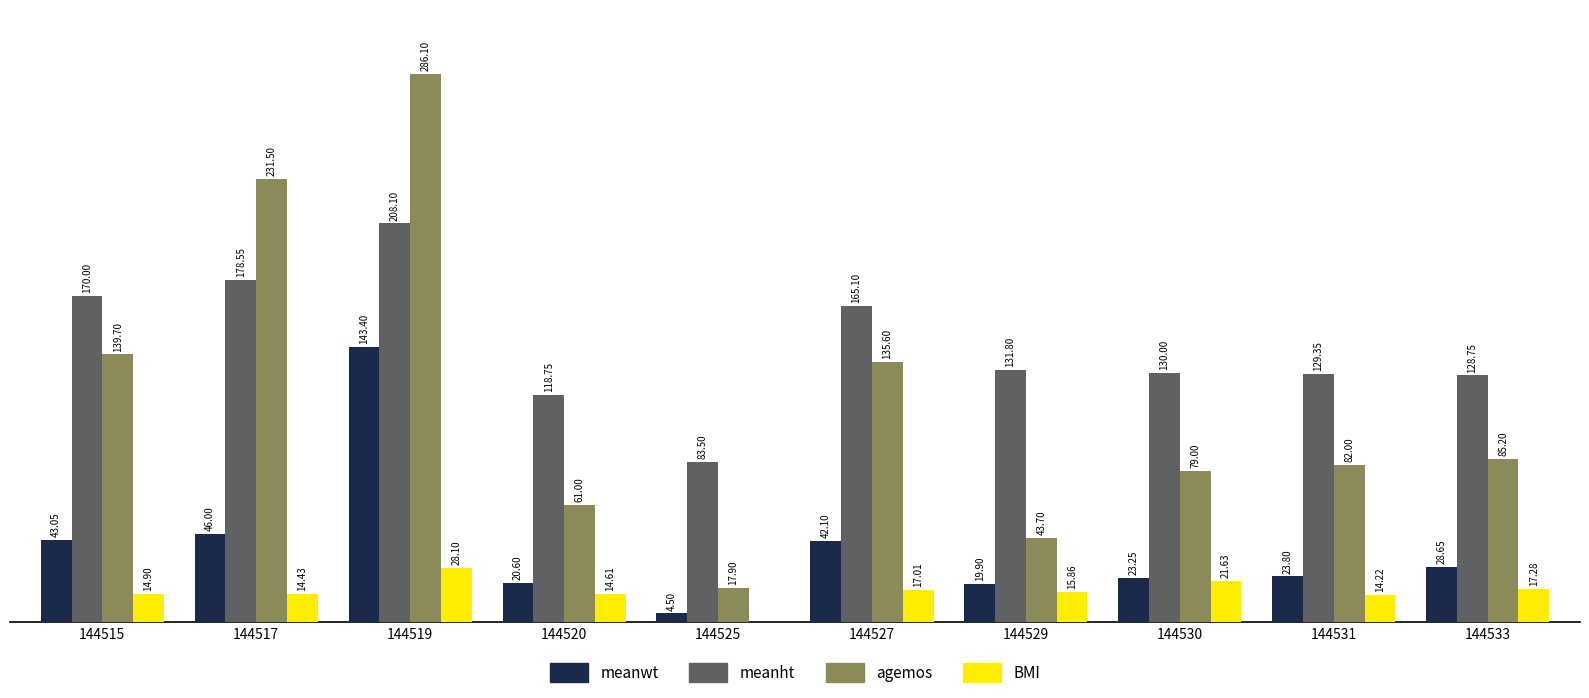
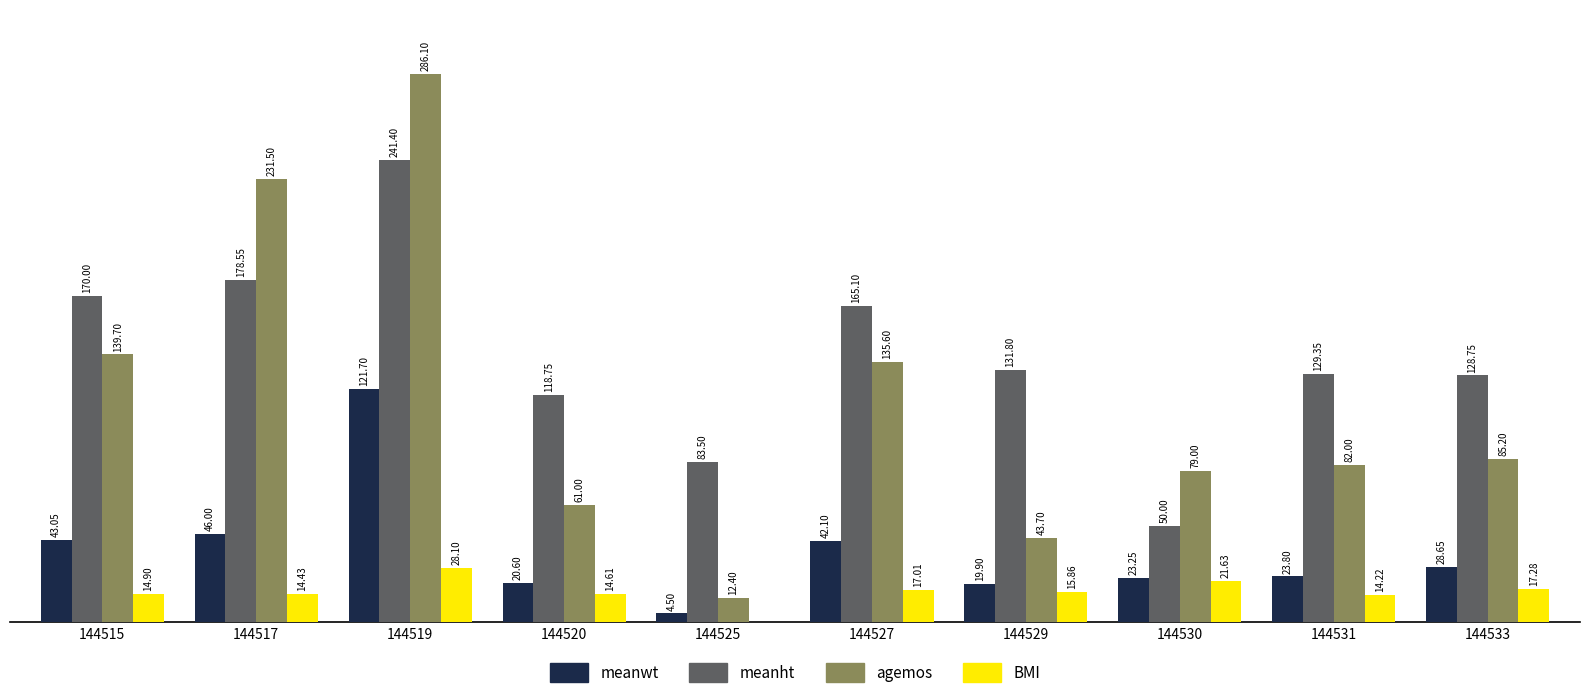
meanwt, 144519: 143.40 -> 121.70
meanht, 144519: 208.10 -> 241.40
agemos, 144525: 17.90 -> 12.40
meanht, 144530: 130.00 -> 50.00
